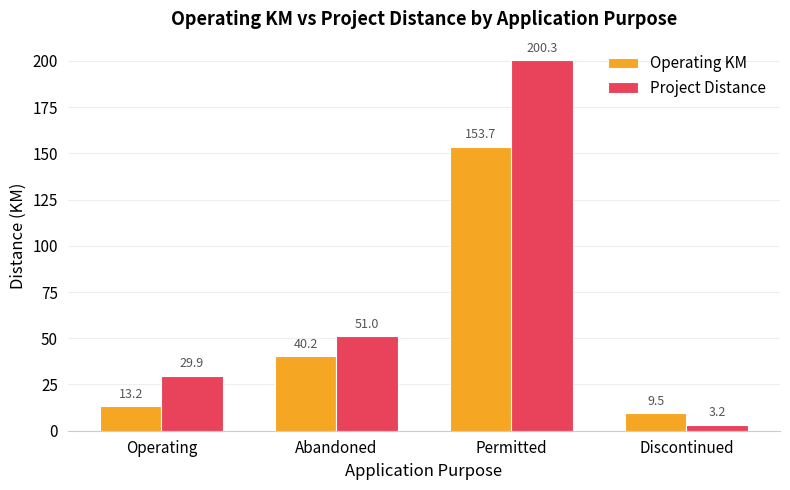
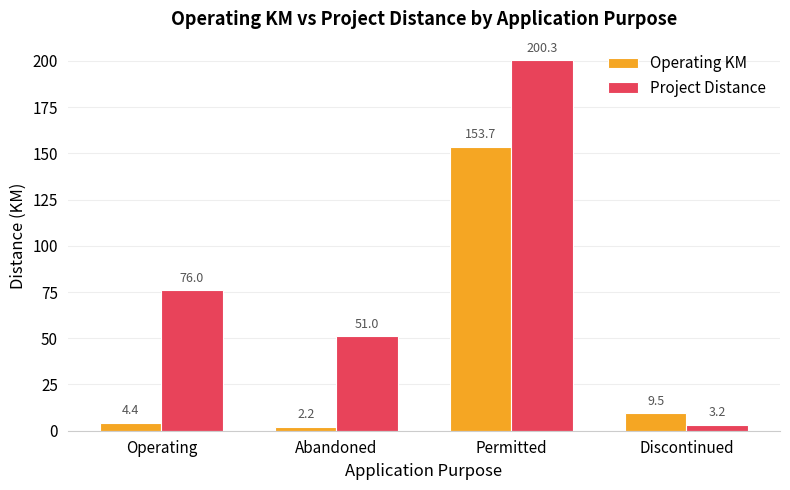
Operating KM, Operating: 13.2 -> 4.4
Project Distance, Operating: 29.9 -> 76.0
Operating KM, Abandoned: 40.2 -> 2.2
